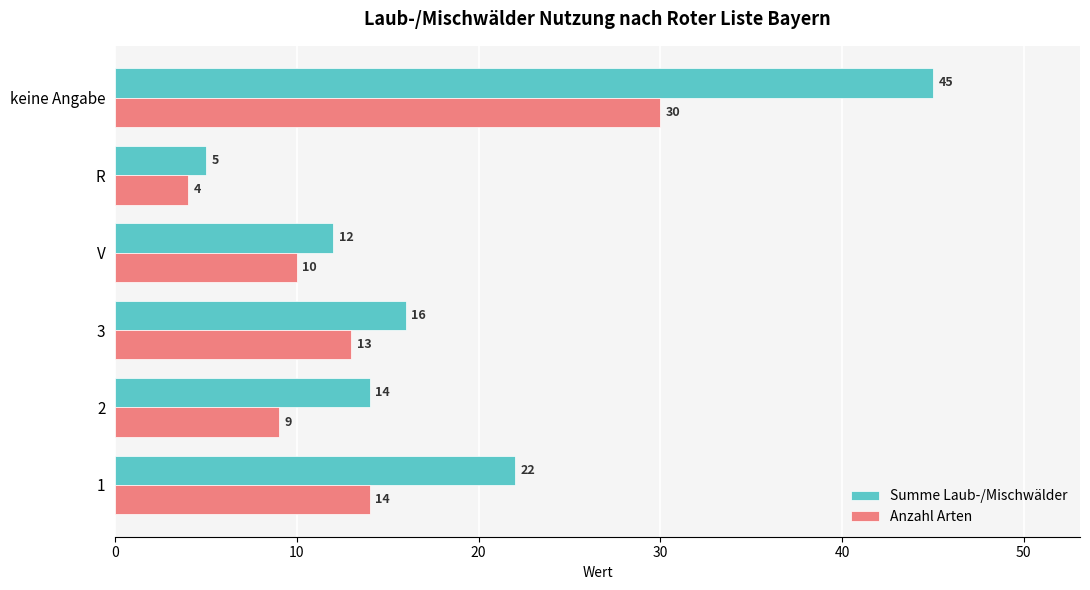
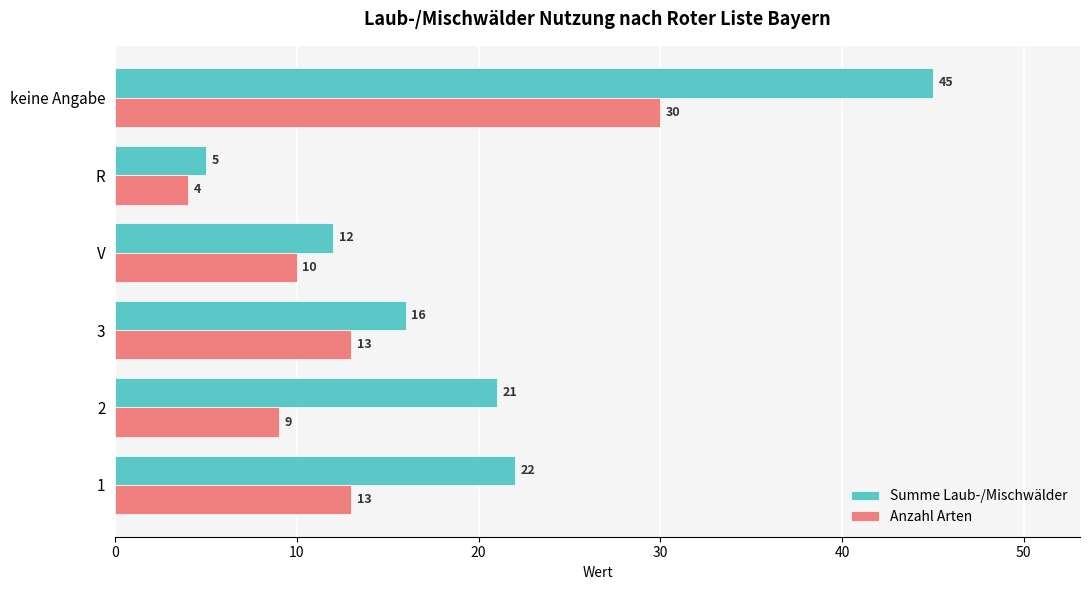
Summe Laub-/Mischwälder, 2: 14 -> 21
Anzahl Arten, 1: 14 -> 13
